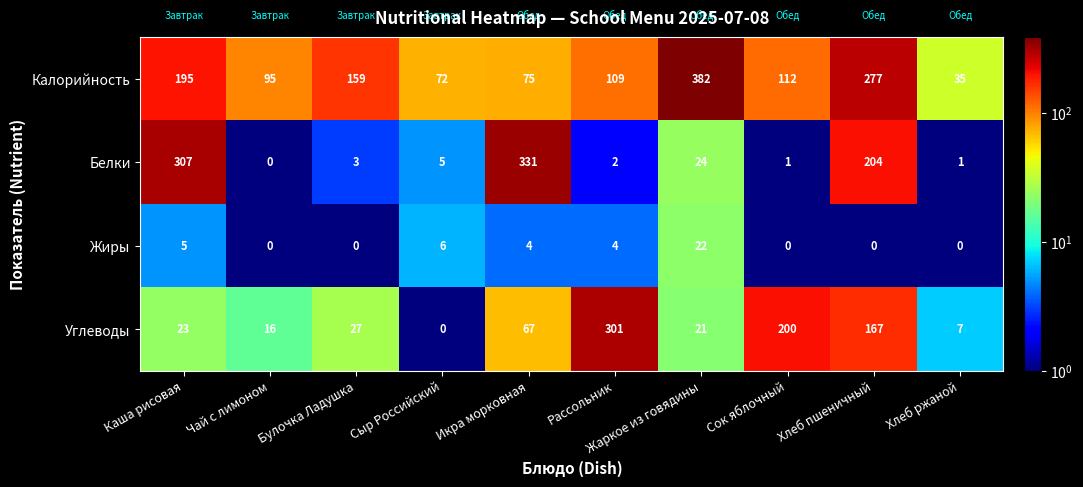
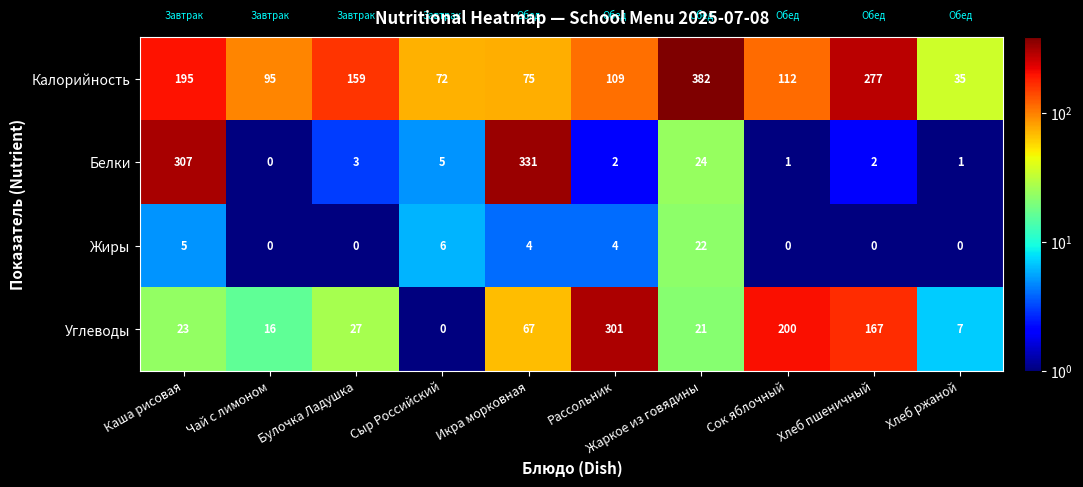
Белки, Хлеб пшеничный: 204 -> 2
